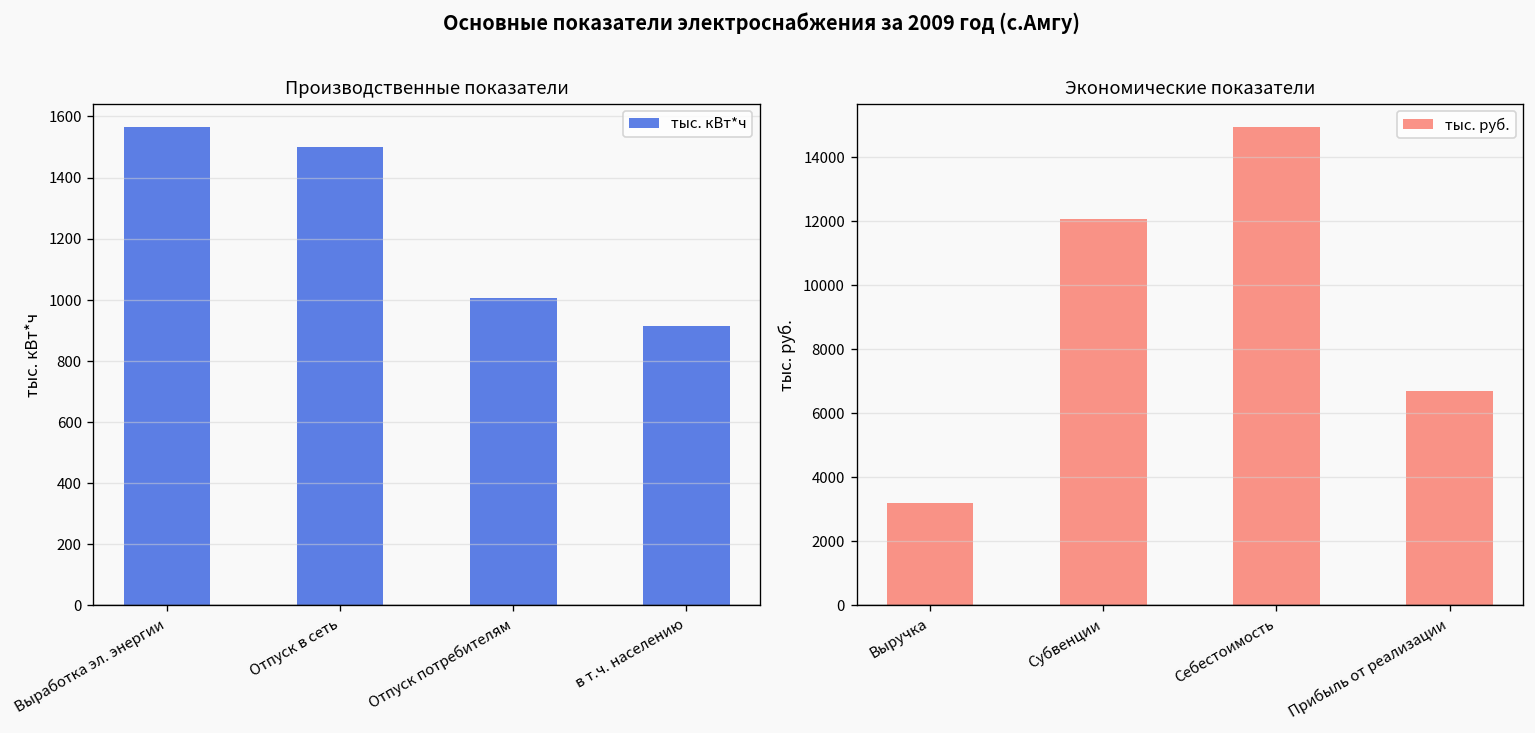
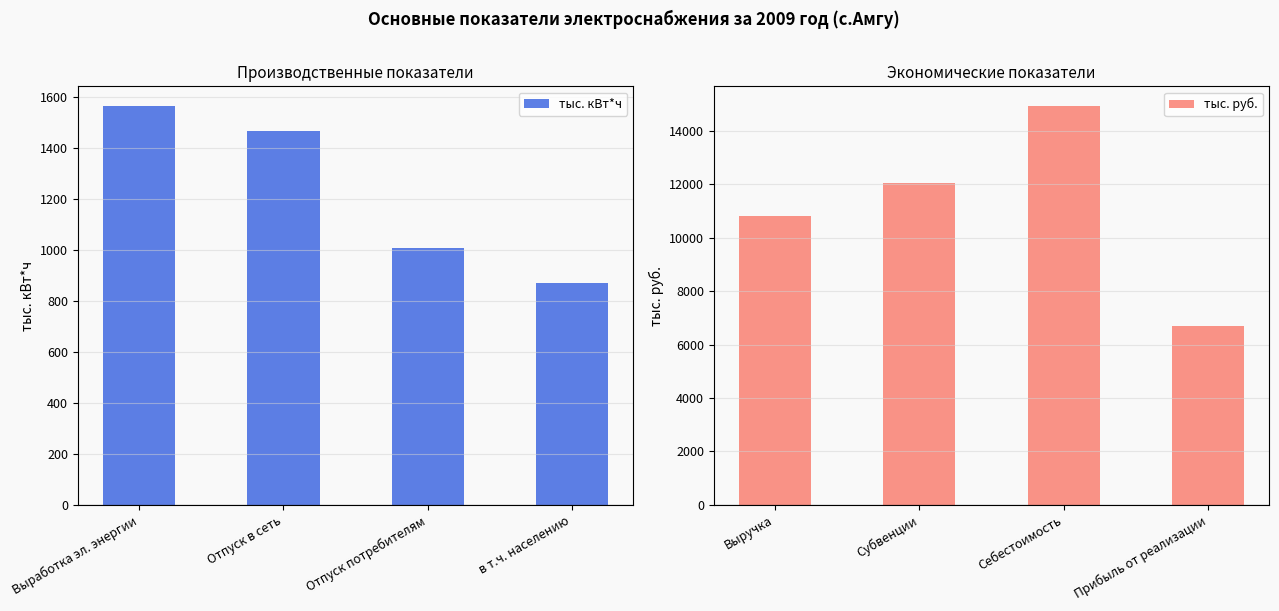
Производственные показатели, Отпуск в сеть: 1500 -> 1470
Производственные показатели, в т.ч. населению: 910 -> 870
Экономические показатели, Выручка: 3200 -> 10800
